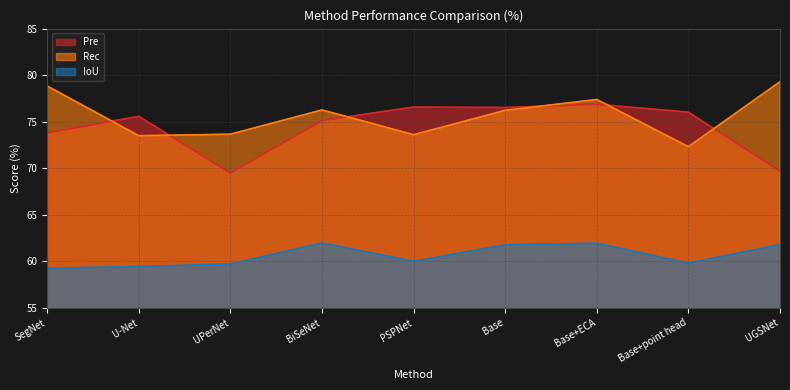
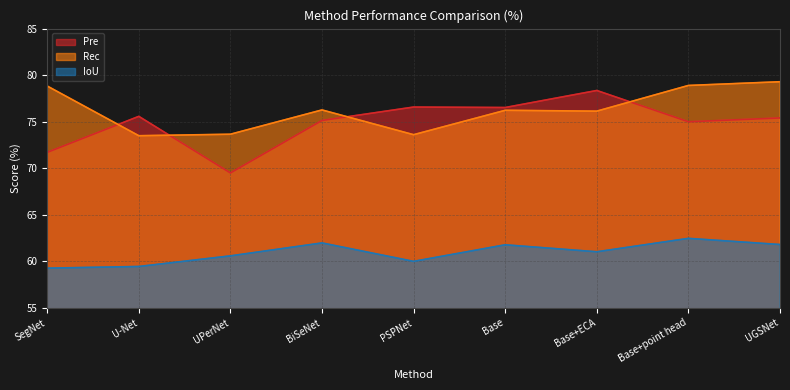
Pre, SegNet: 74 -> 72
IoU, UPerNet: 60 -> 61
Pre, Base+ECA: 77 -> 78
Rec, Base+ECA: 77 -> 76
IoU, Base+ECA: 62 -> 61
Pre, Base+point head: 76 -> 75
Rec, Base+point head: 72 -> 79
IoU, Base+point head: 60 -> 62
Pre, UGSNet: 70 -> 75
